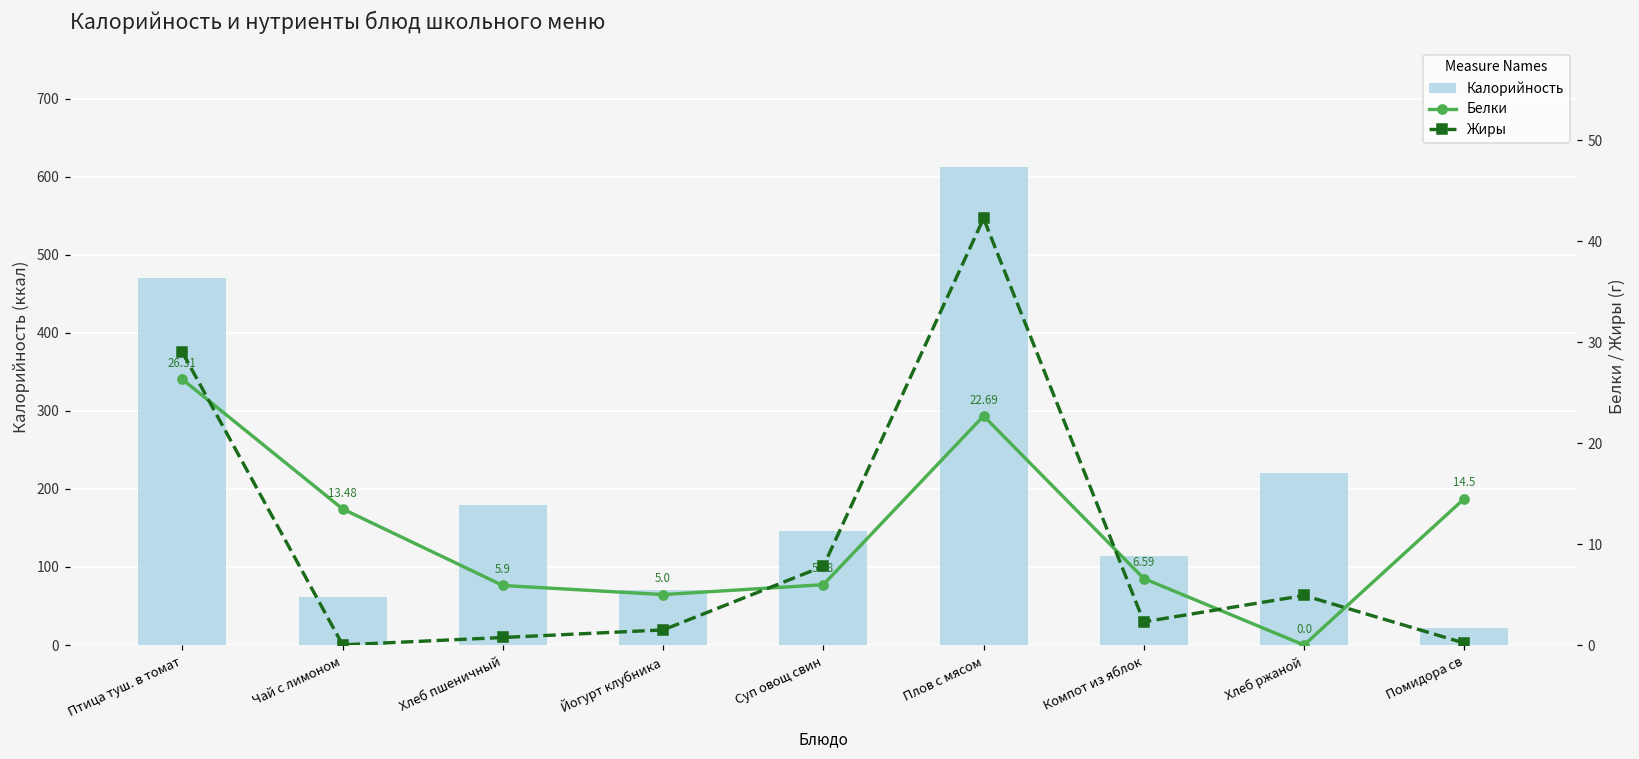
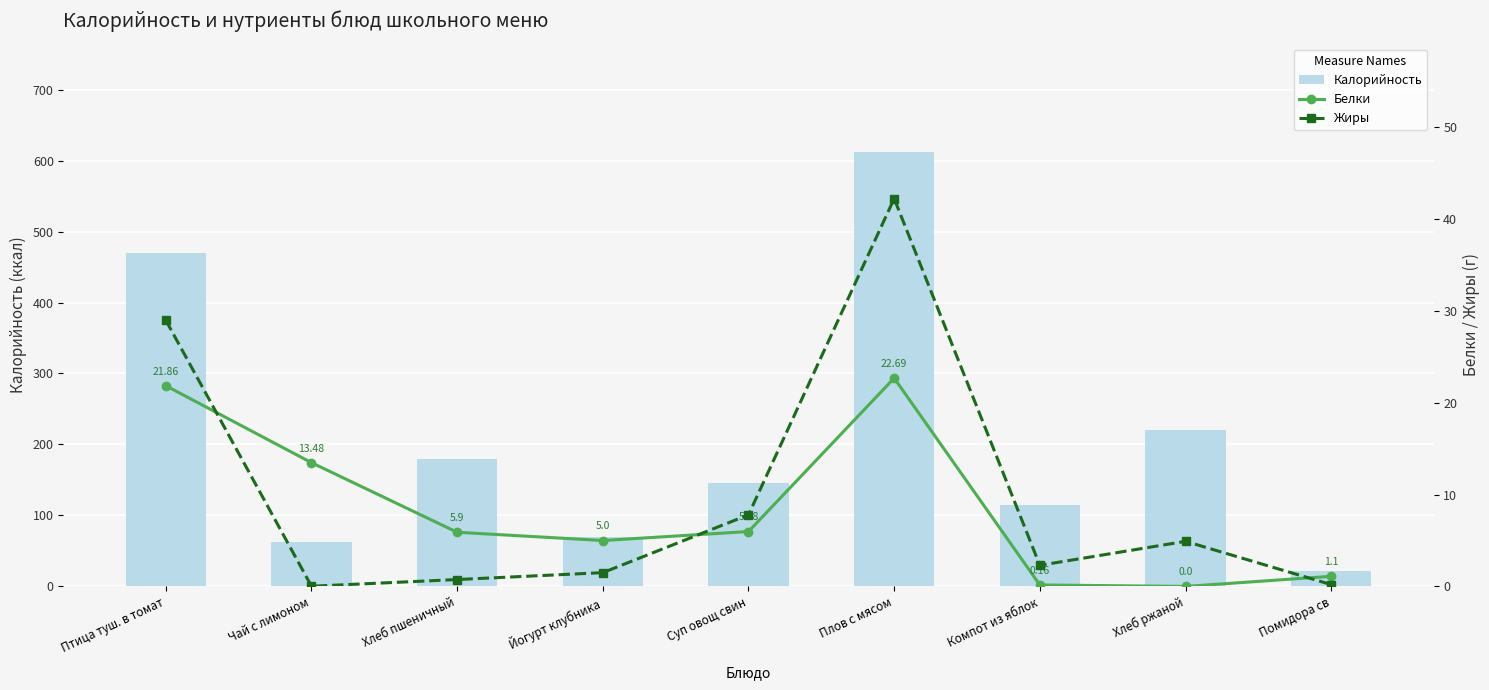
Белки, Птица туш. в томат: 26.31 -> 21.86
Белки, Компот из яблок: 6.59 -> 0.16
Белки, Помидора св: 14.5 -> 1.1
